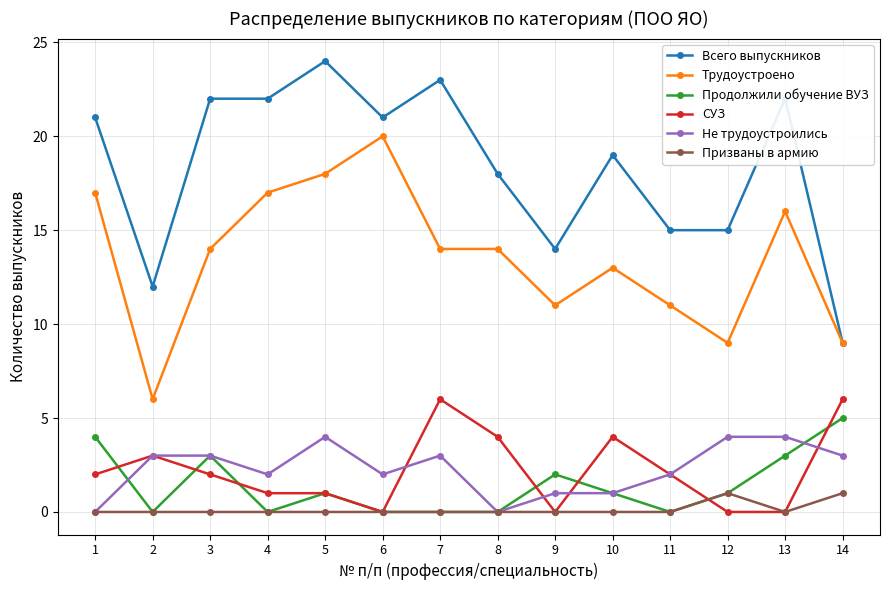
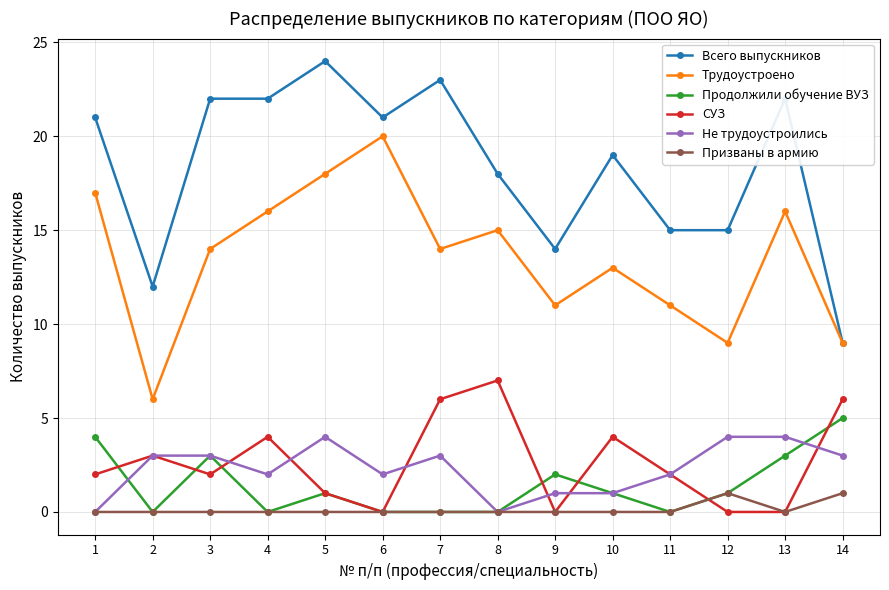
Трудоустроено, 4: 17 -> 16
СУЗ, 4: 1 -> 4
Трудоустроено, 8: 14 -> 15
СУЗ, 8: 4 -> 7
